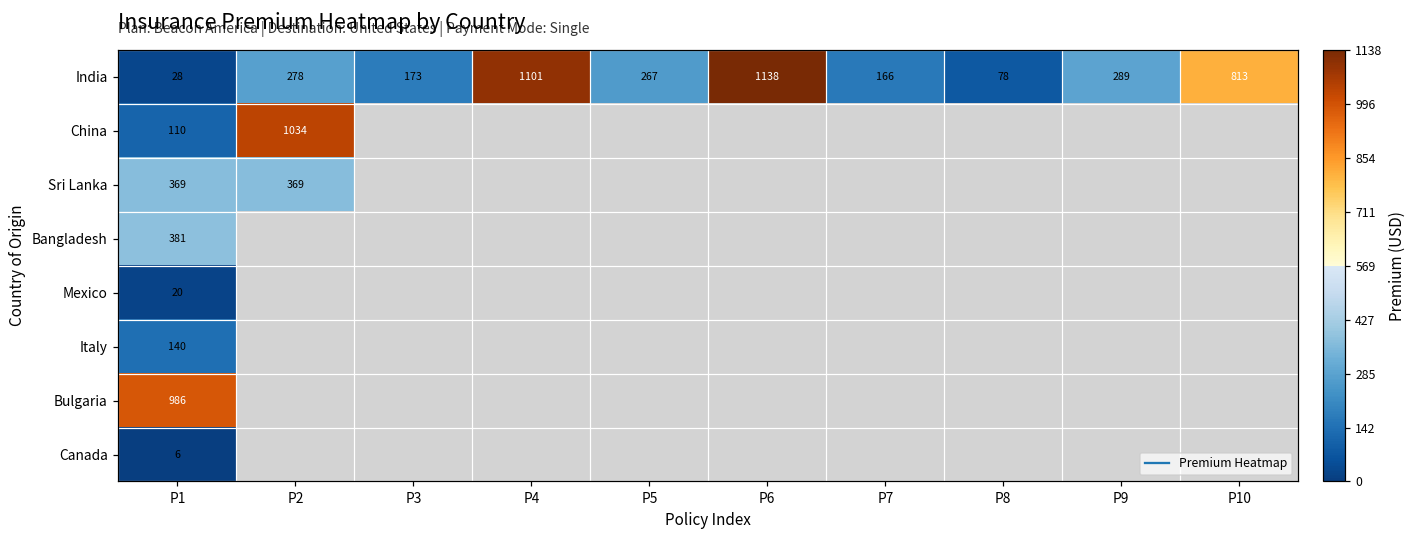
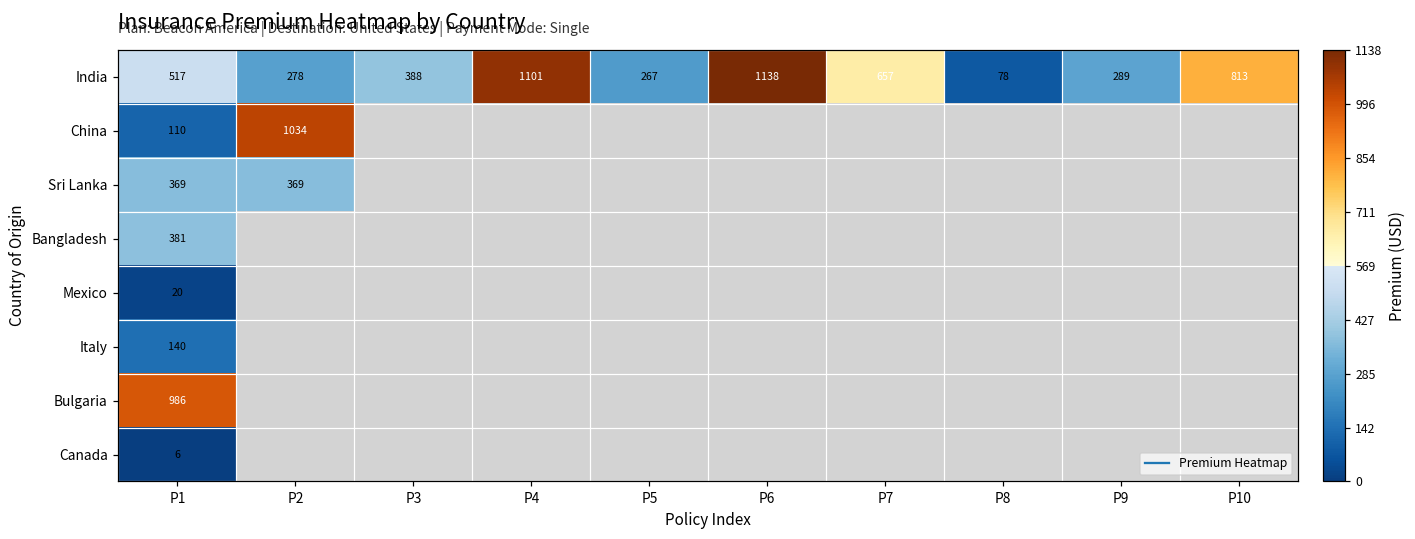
India, P1: 28 -> 517
India, P3: 173 -> 388
India, P7: 166 -> 657
